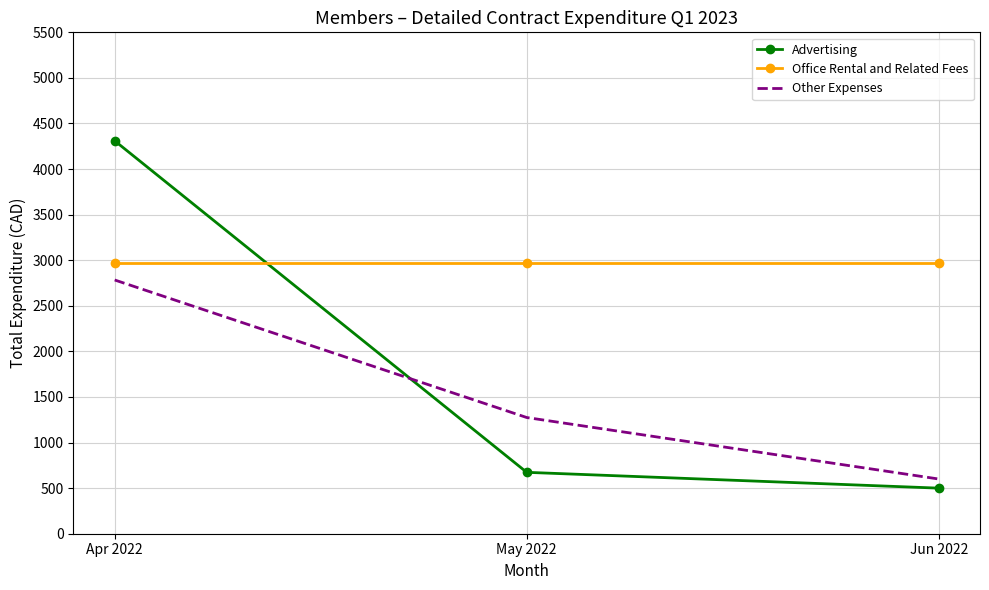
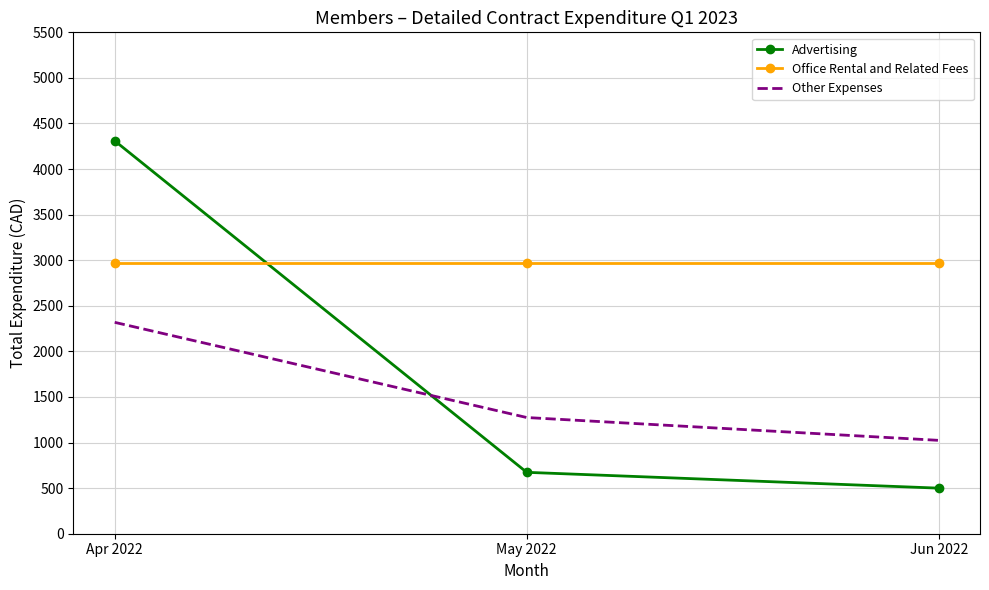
Other Expenses, Apr 2022: 2800 -> 2300
Other Expenses, Jun 2022: 600 -> 1000
